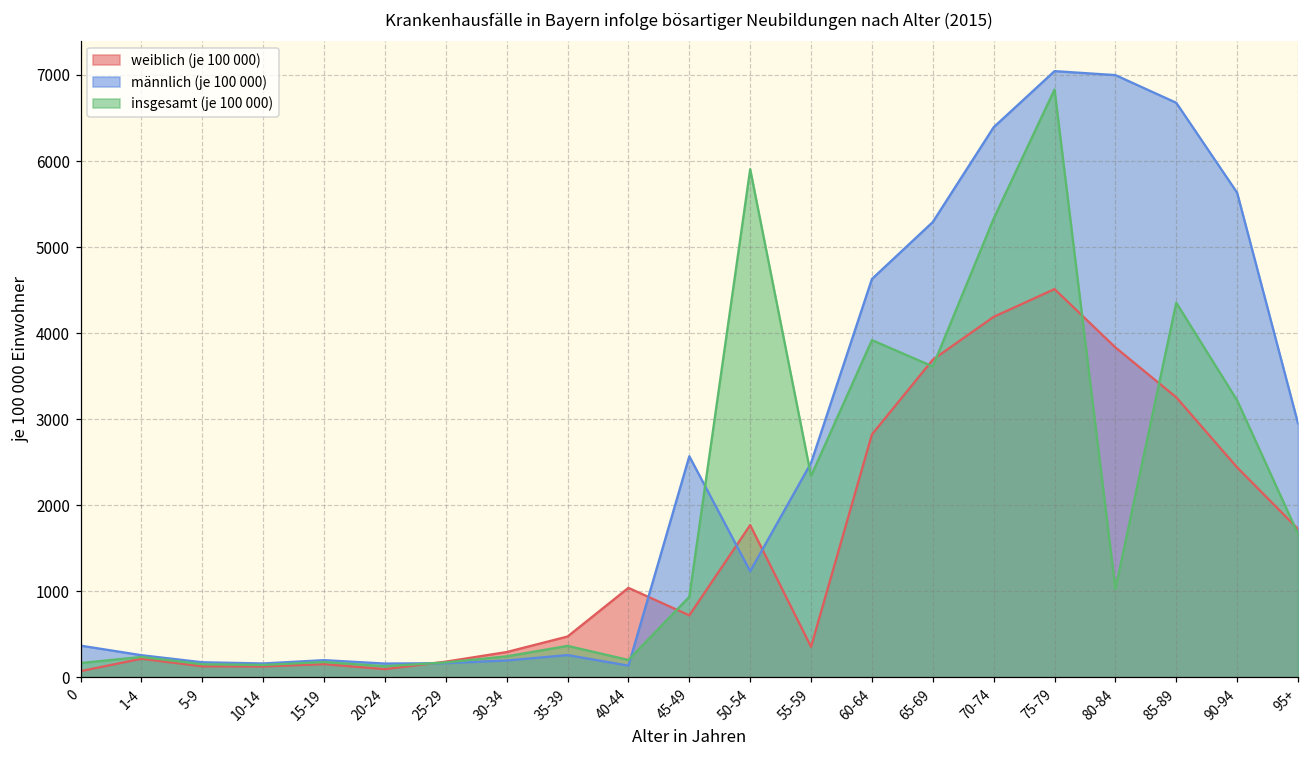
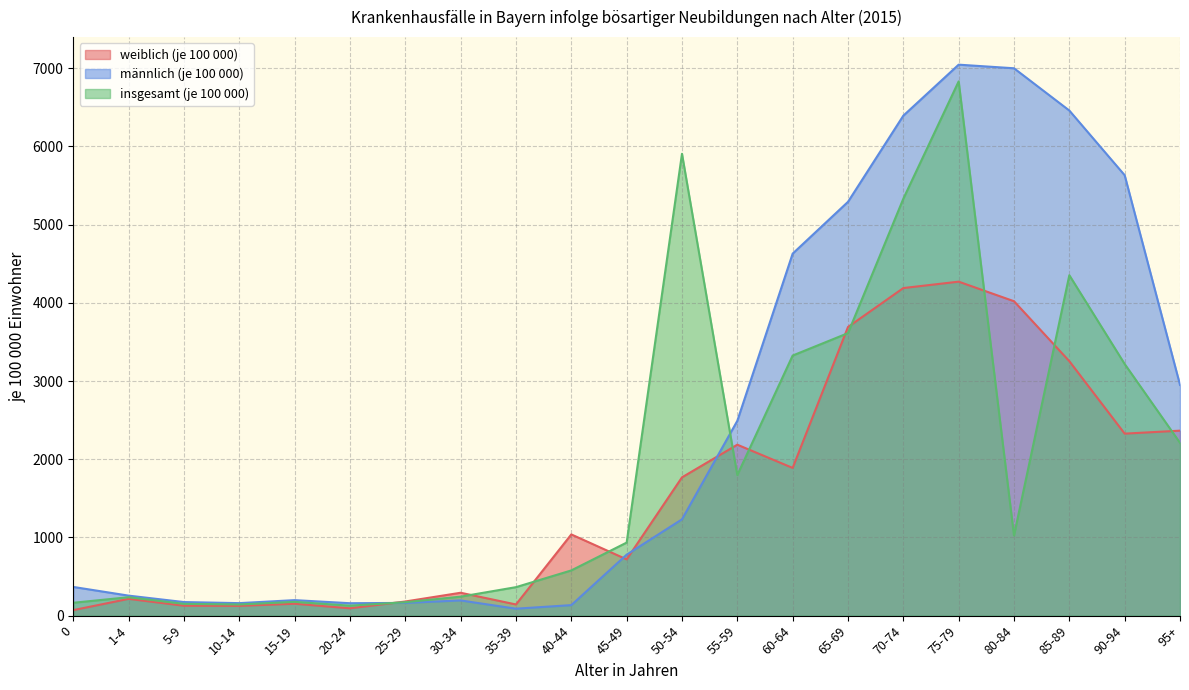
weiblich (je 100 000), 35-39: 500 -> 100
männlich (je 100 000), 35-39: 300 -> 100
insgesamt (je 100 000), 40-44: 200 -> 600
männlich (je 100 000), 45-49: 2600 -> 800
weiblich (je 100 000), 55-59: 400 -> 2200
insgesamt (je 100 000), 55-59: 2300 -> 1800
weiblich (je 100 000), 60-64: 2800 -> 1900
insgesamt (je 100 000), 60-64: 3900 -> 3300
weiblich (je 100 000), 75-79: 4500 -> 4300
weiblich (je 100 000), 80-84: 3800 -> 4000
männlich (je 100 000), 85-89: 6700 -> 6500
weiblich (je 100 000), 90-94: 2400 -> 2300
weiblich (je 100 000), 95+: 1700 -> 2400
insgesamt (je 100 000), 95+: 1700 -> 2200
